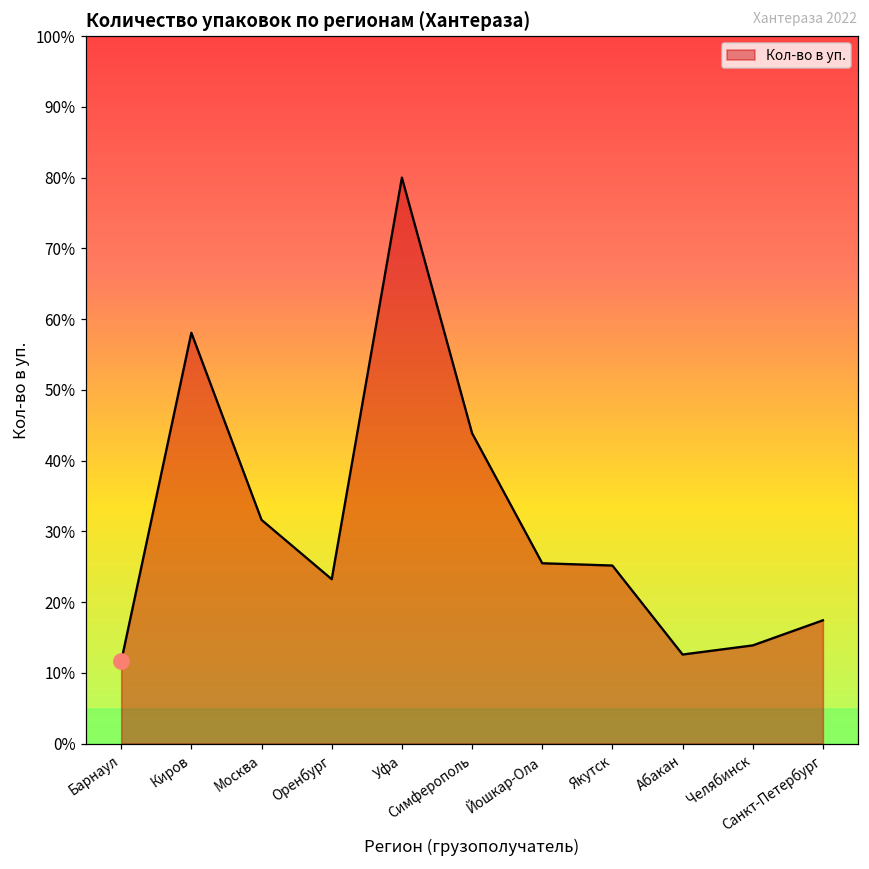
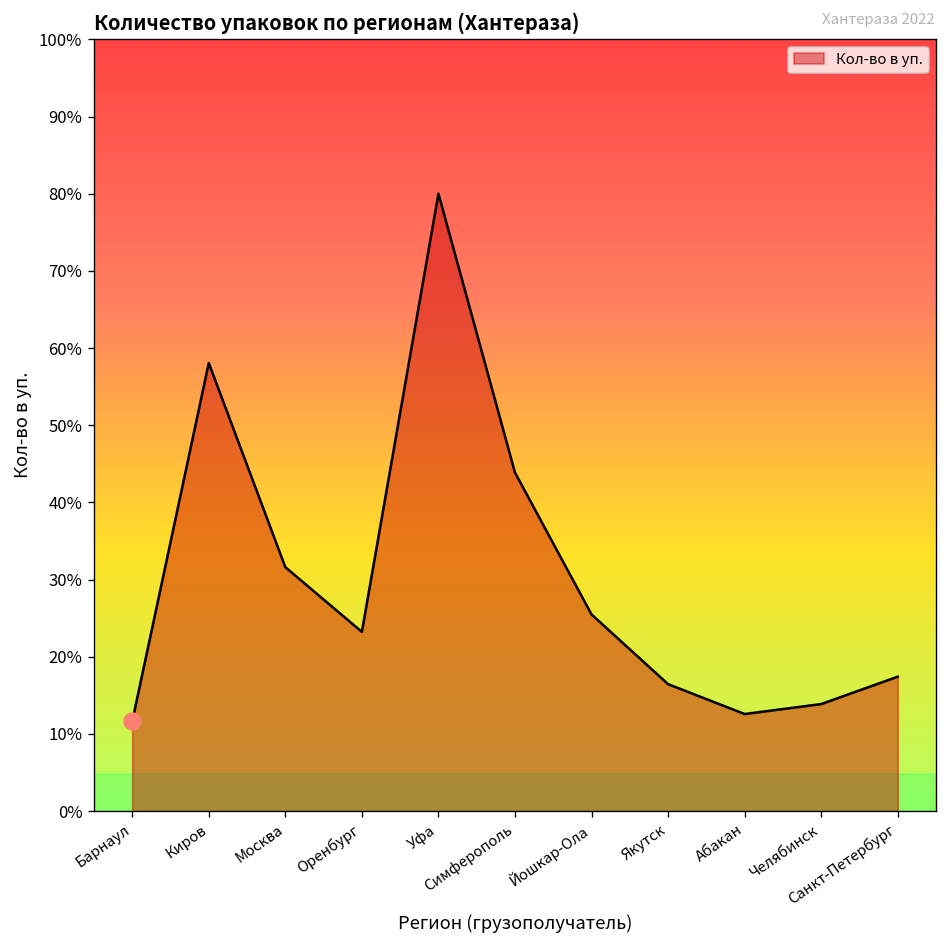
Кол-во в уп., Якутск: 25% -> 16%
